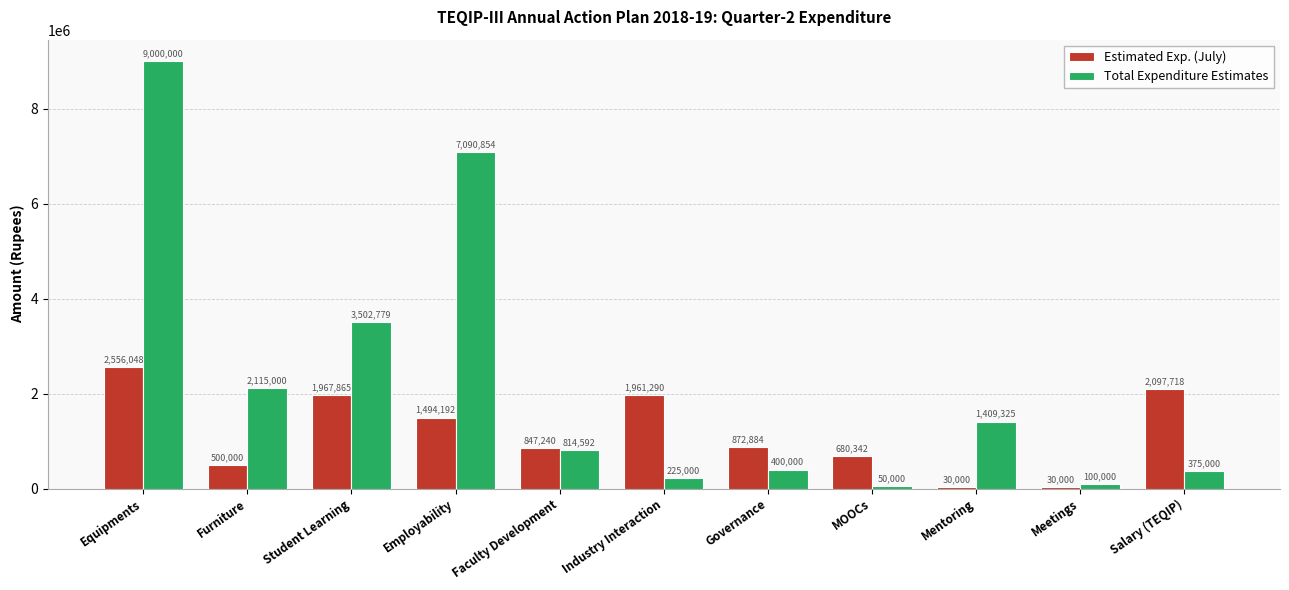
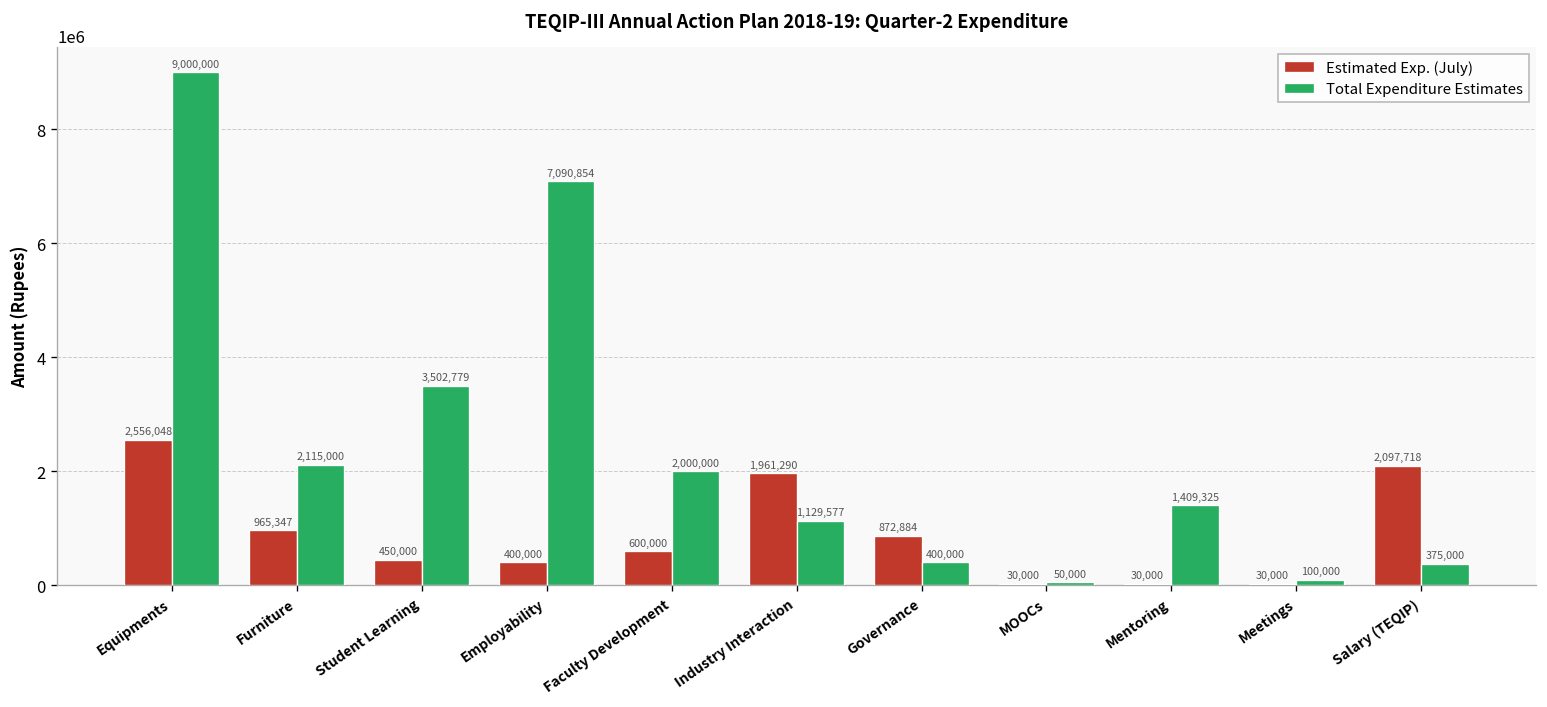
Estimated Exp. (July), Furniture: 500,000 -> 965,347
Estimated Exp. (July), Student Learning: 1,967,865 -> 450,000
Estimated Exp. (July), Employability: 1,494,192 -> 400,000
Estimated Exp. (July), Faculty Development: 847,240 -> 600,000
Total Expenditure Estimates, Faculty Development: 814,592 -> 2,000,000
Total Expenditure Estimates, Industry Interaction: 225,000 -> 1,129,577
Estimated Exp. (July), MOOCs: 680,342 -> 30,000
